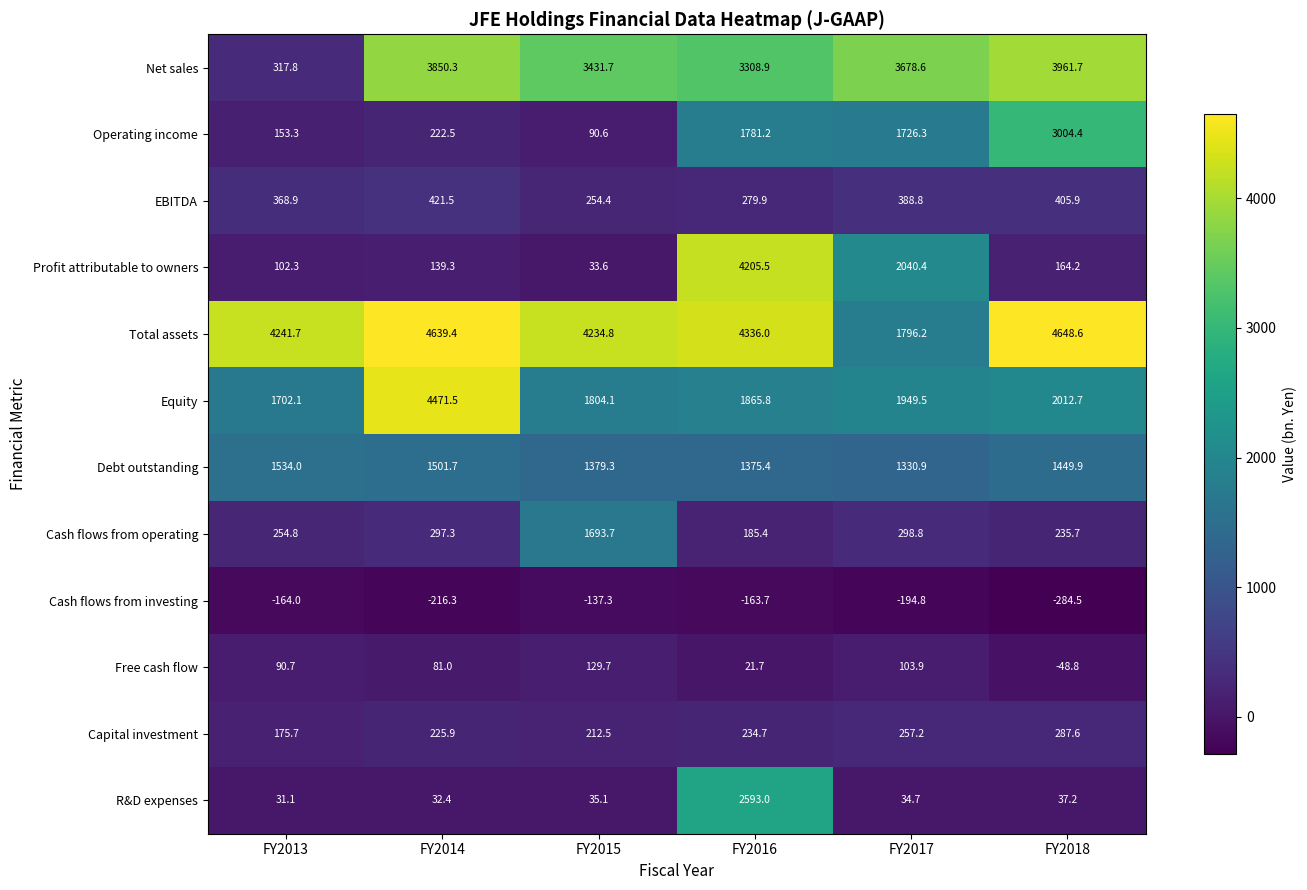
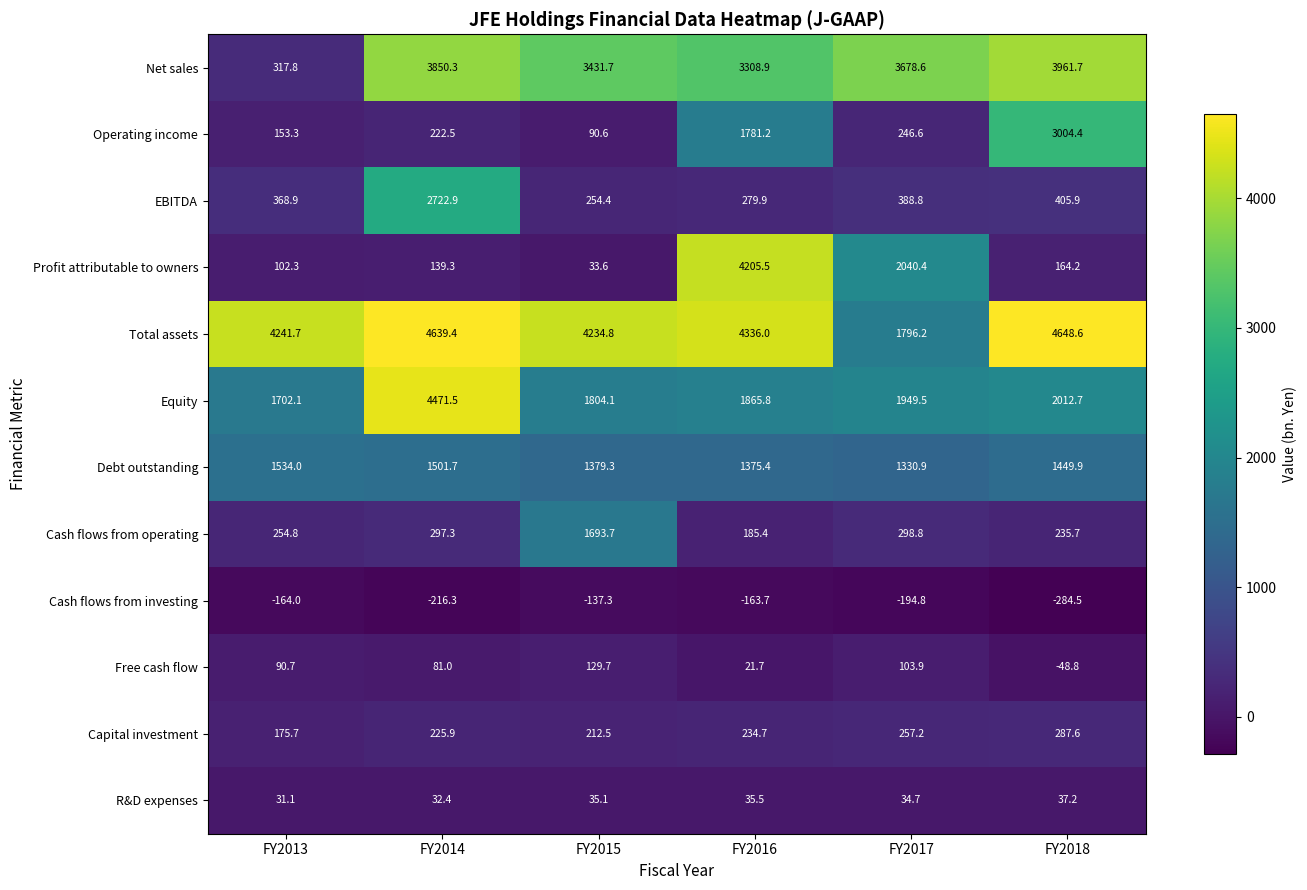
Operating income, FY2017: 1726.3 -> 246.6
EBITDA, FY2014: 421.5 -> 2722.9
R&D expenses, FY2016: 2593.0 -> 35.5
